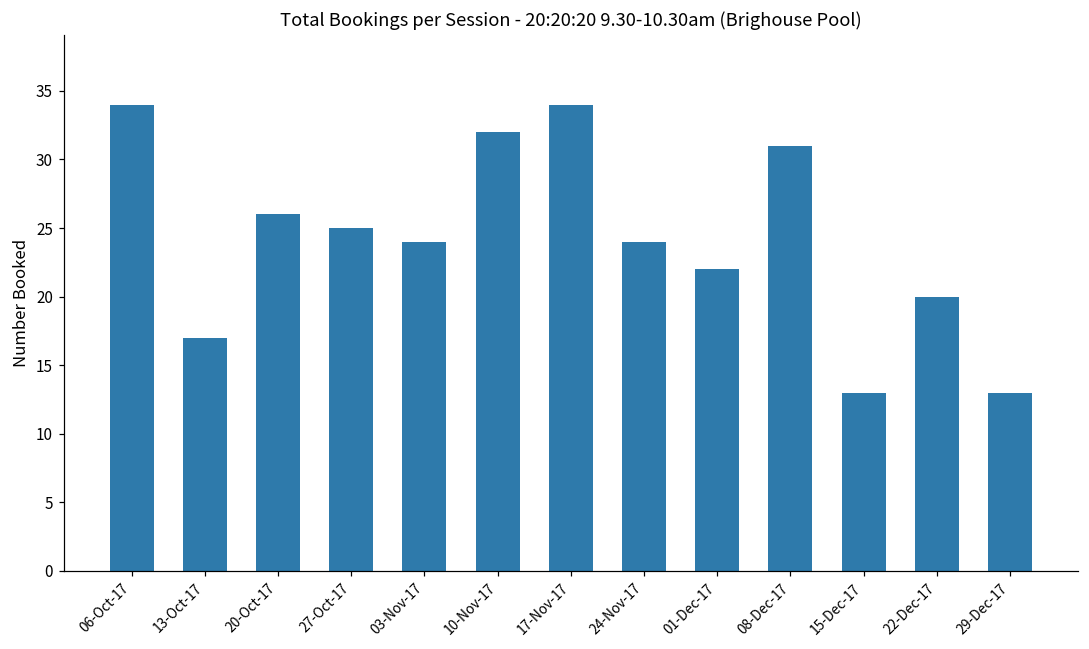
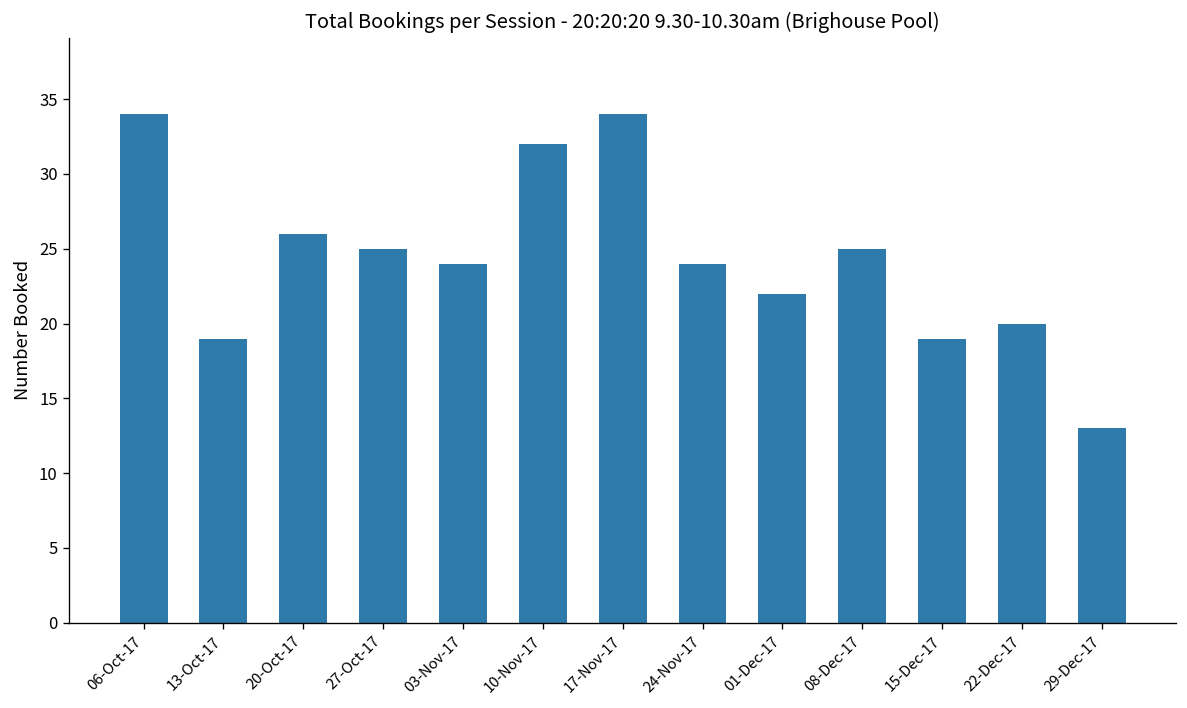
13-Oct-17: 17 -> 19
08-Dec-17: 31 -> 25
15-Dec-17: 13 -> 19
